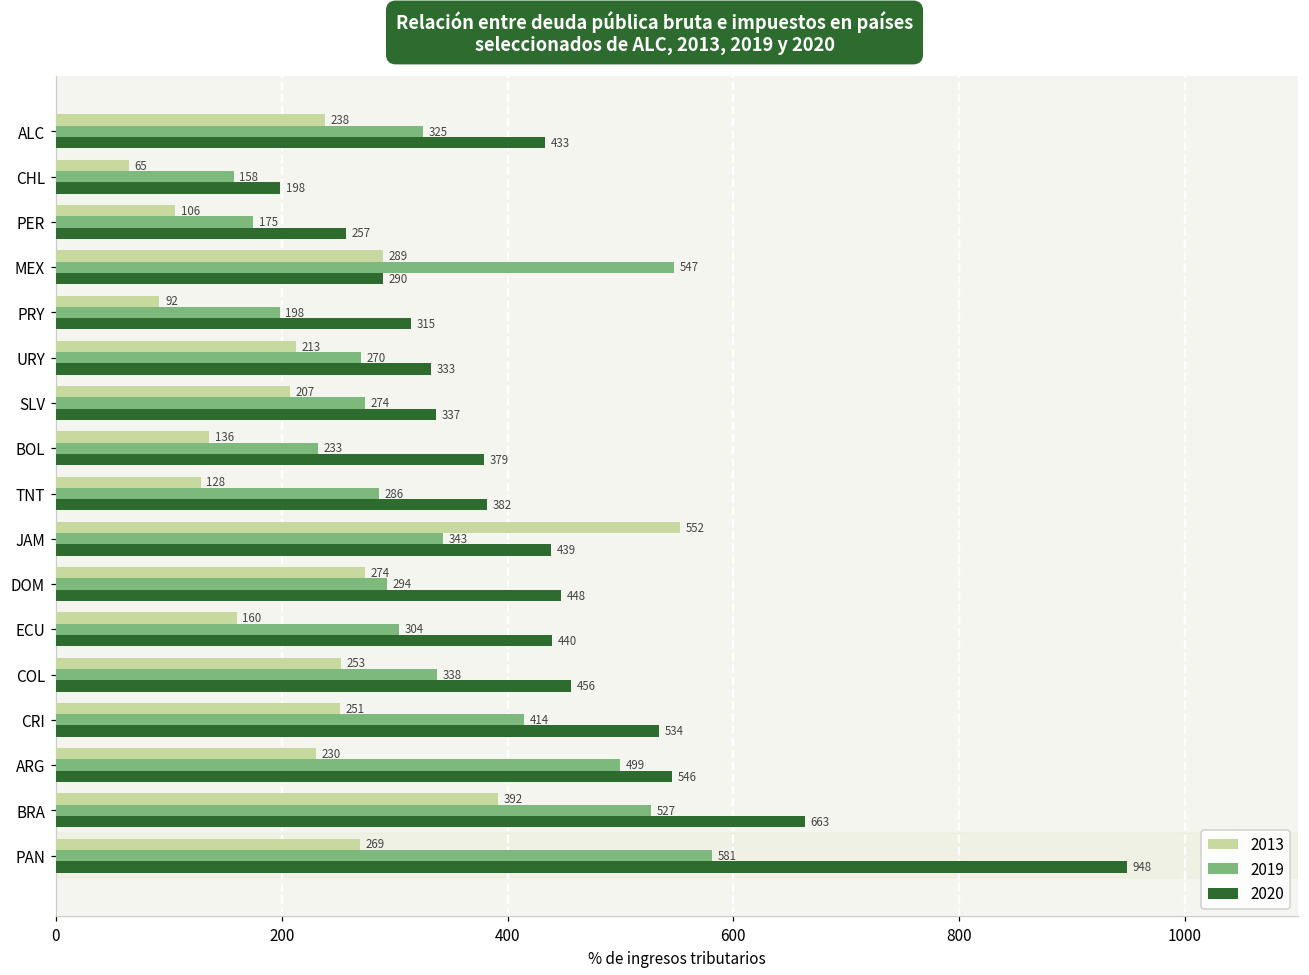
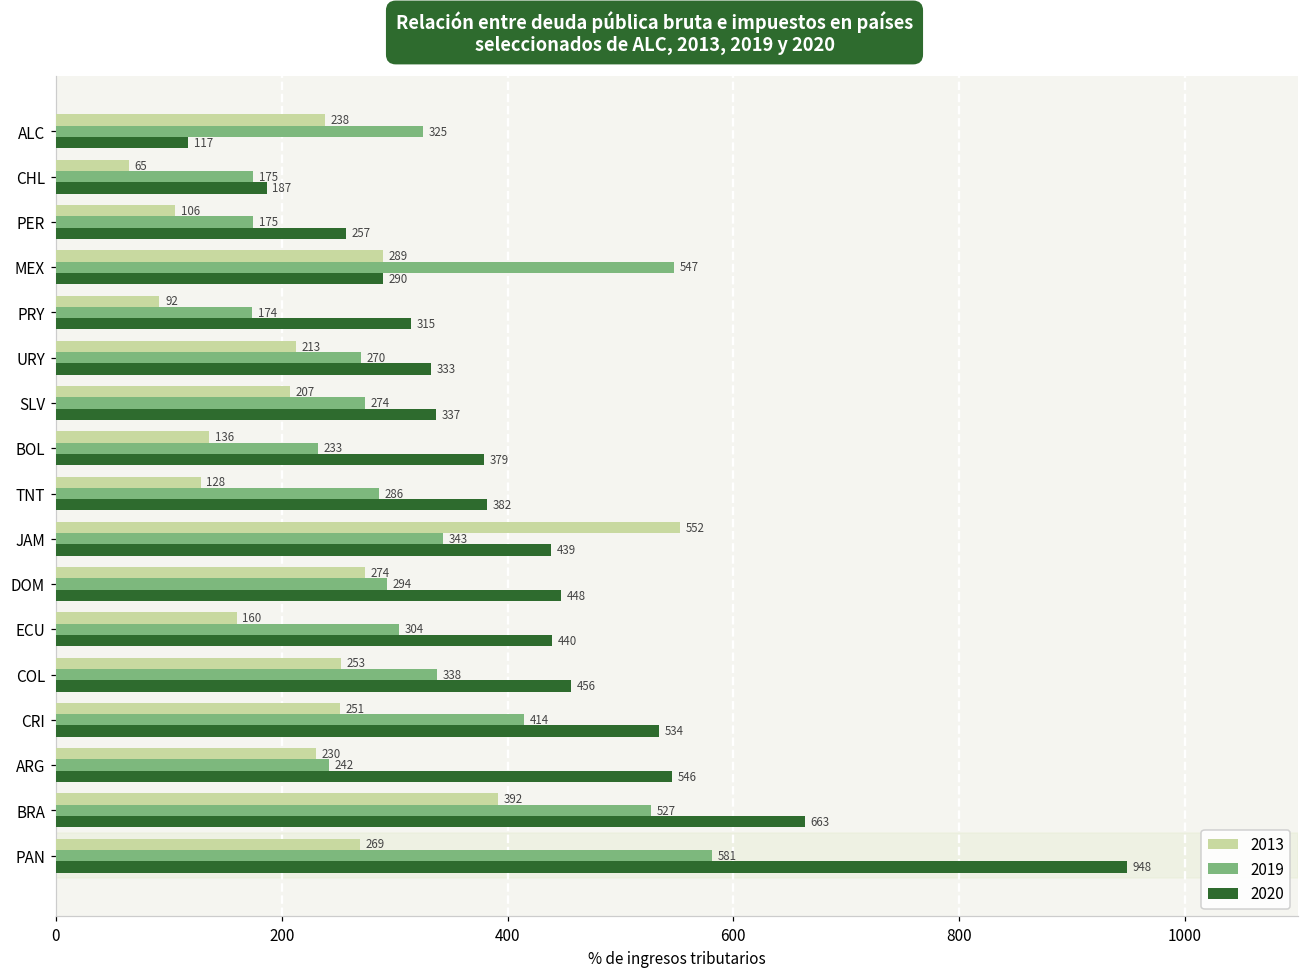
2020, ALC: 433 -> 117
2019, CHL: 158 -> 175
2020, CHL: 198 -> 187
2019, PRY: 198 -> 174
2019, ARG: 499 -> 242
